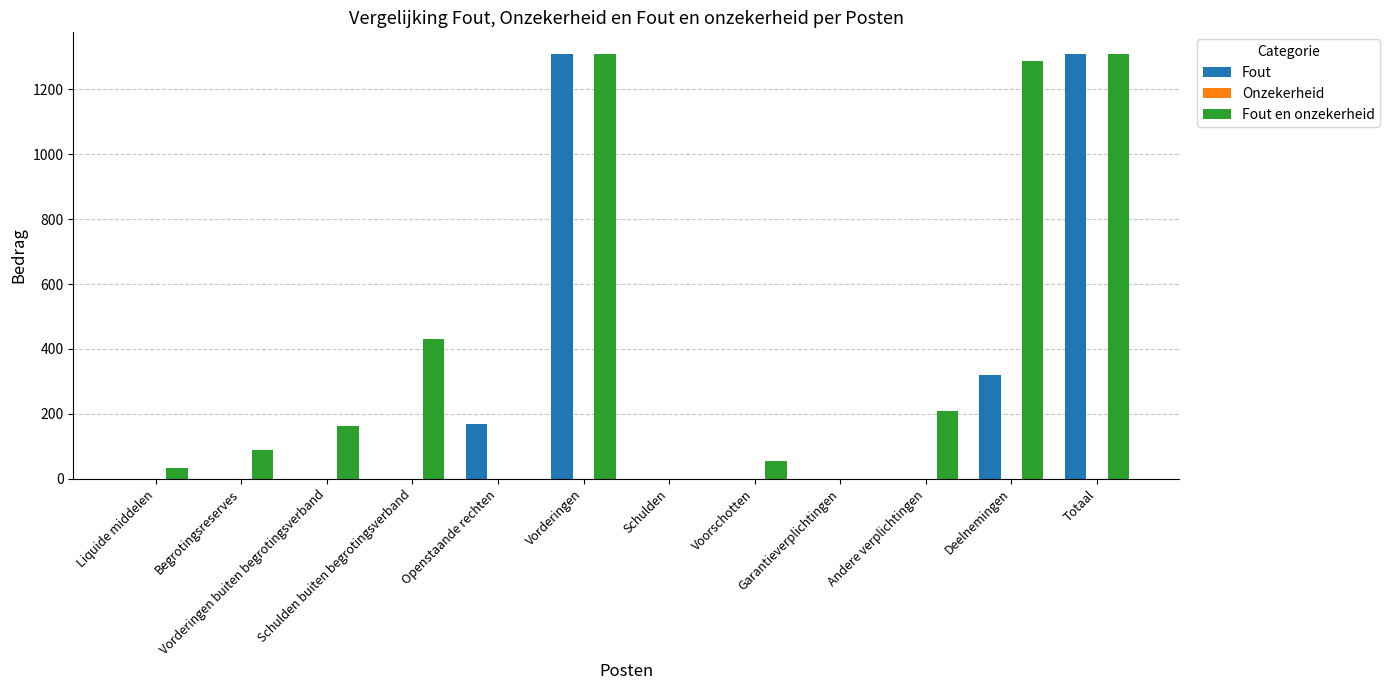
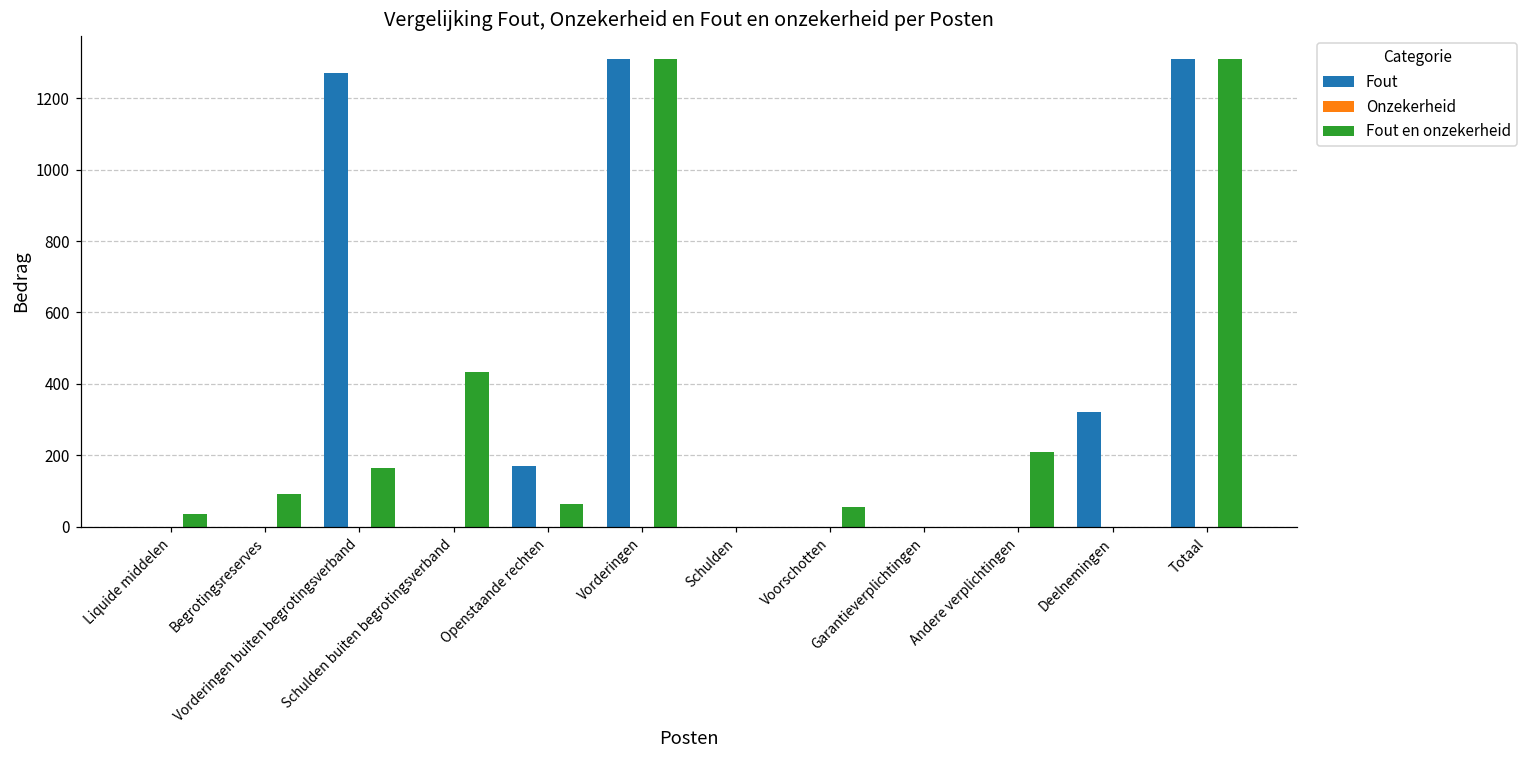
Fout, Vorderingen buiten begrotingsverband: 0 -> 1270
Fout en onzekerheid, Openstaande rechten: 0 -> 60
Fout en onzekerheid, Deelnemingen: 1290 -> 0
